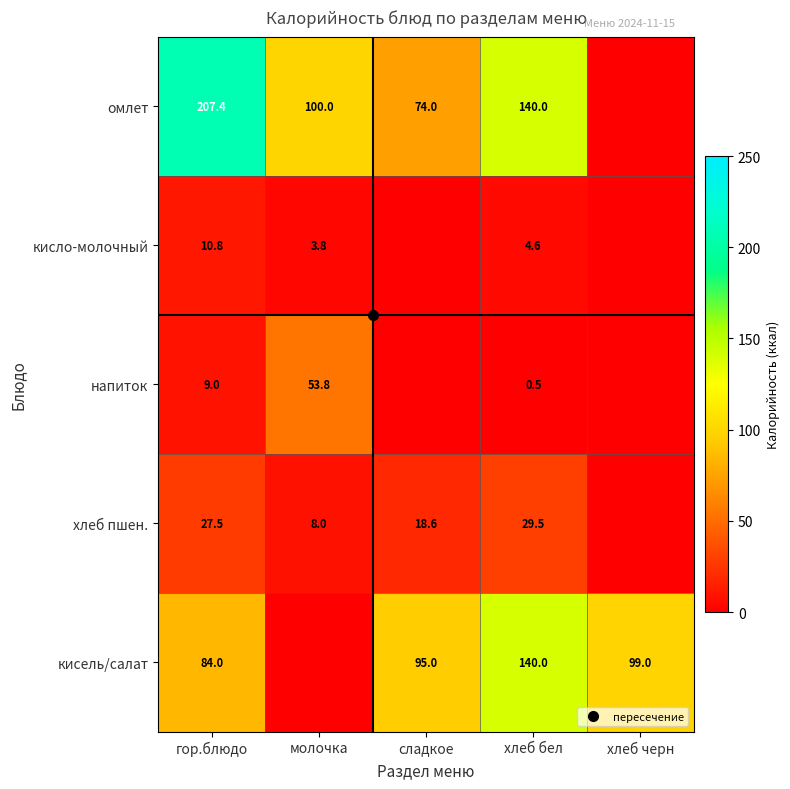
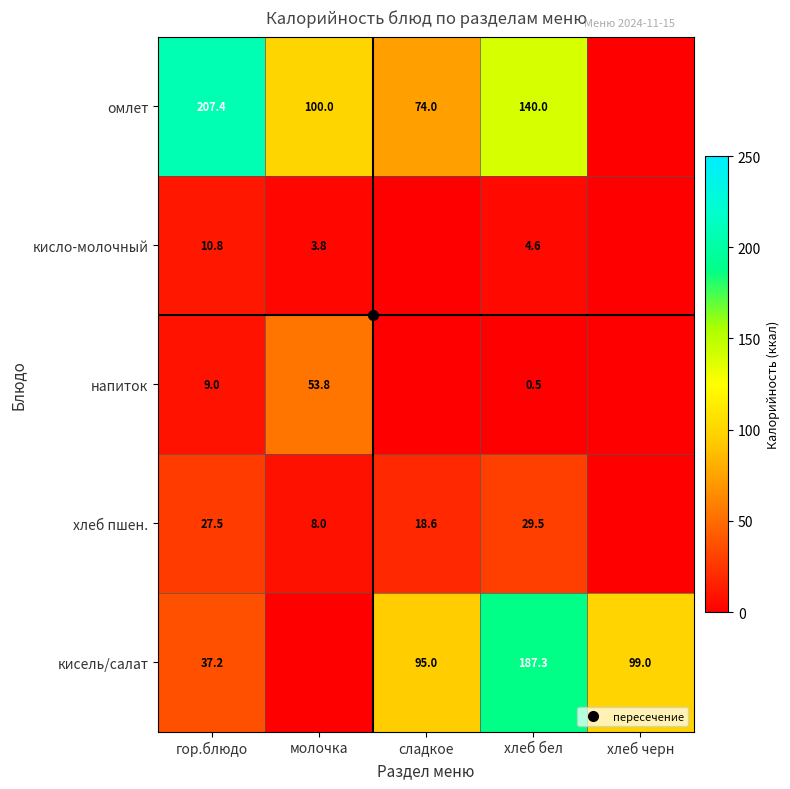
кисель/салат, гор.блюдо: 84.0 -> 37.2
кисель/салат, хлеб бел: 140.0 -> 187.3
